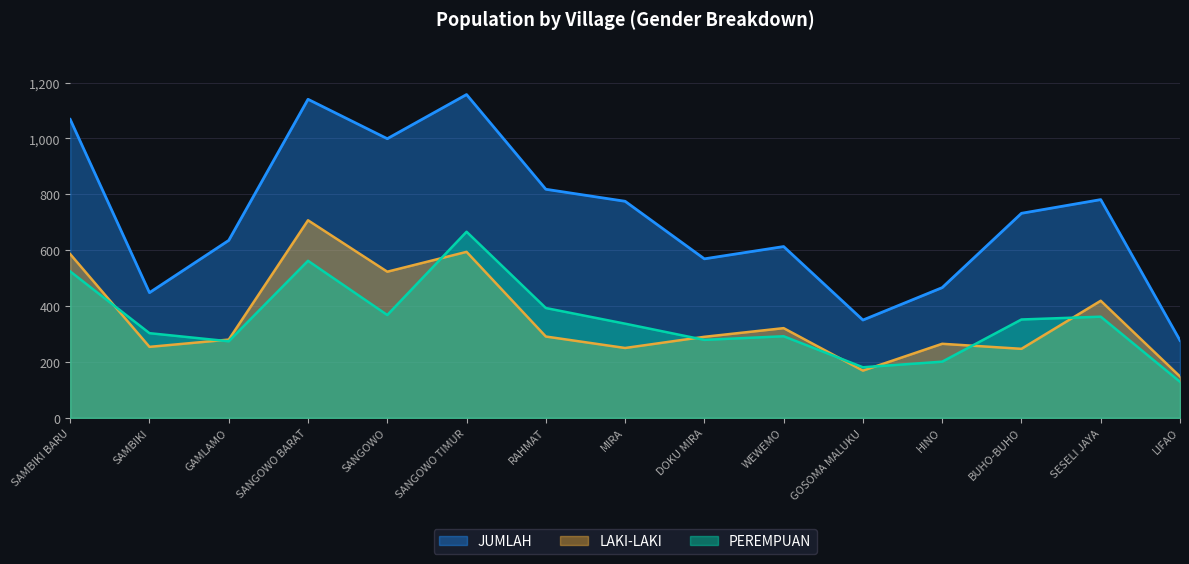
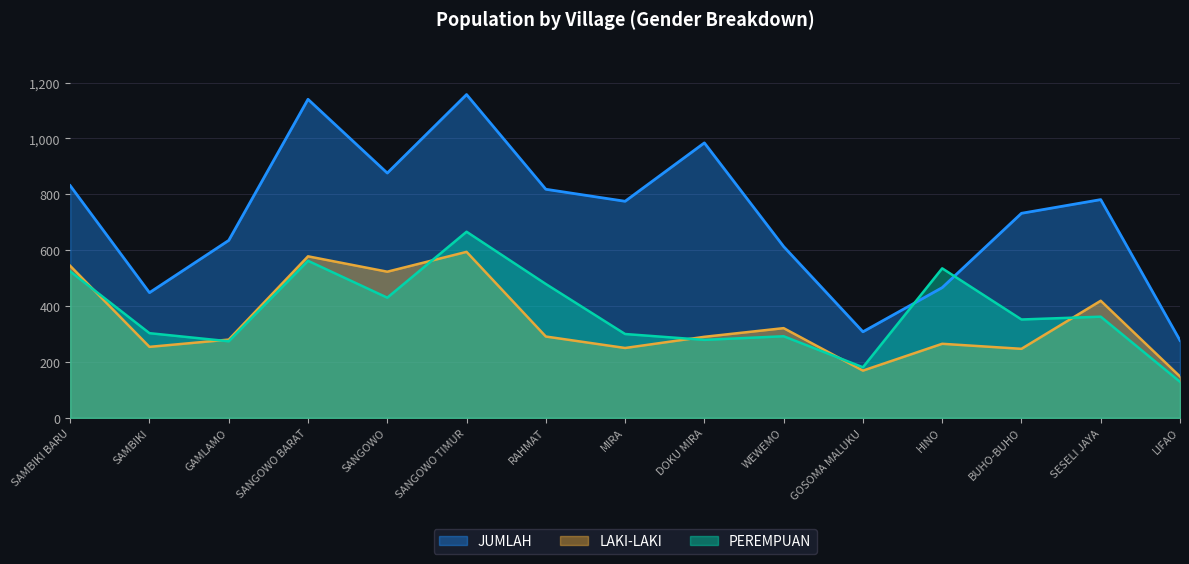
JUMLAH, SAMBIKI BARU: 1,070 -> 830
LAKI-LAKI, SAMBIKI BARU: 590 -> 540
LAKI-LAKI, SANGOWO BARAT: 710 -> 580
JUMLAH, SANGOWO: 1,000 -> 880
PEREMPUAN, SANGOWO: 370 -> 430
PEREMPUAN, RAHMAT: 390 -> 480
PEREMPUAN, MIRA: 340 -> 300
JUMLAH, DOKU MIRA: 570 -> 980
JUMLAH, GOSOMA MALUKU: 350 -> 310
PEREMPUAN, HINO: 200 -> 540
